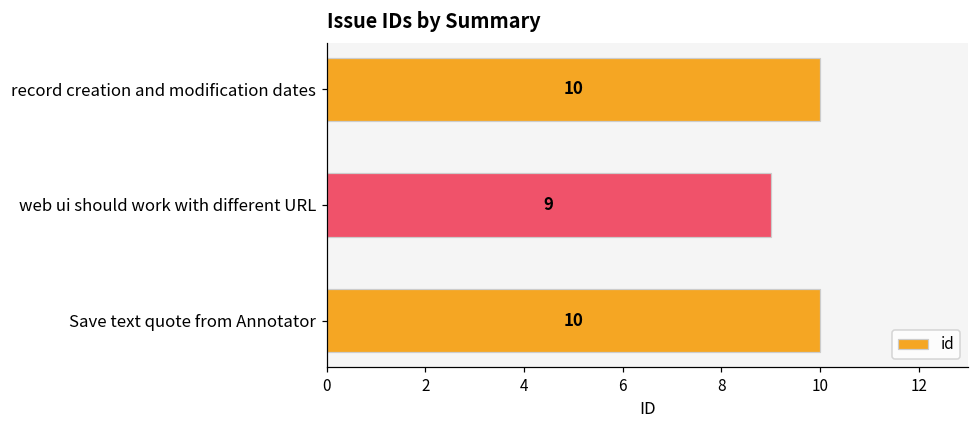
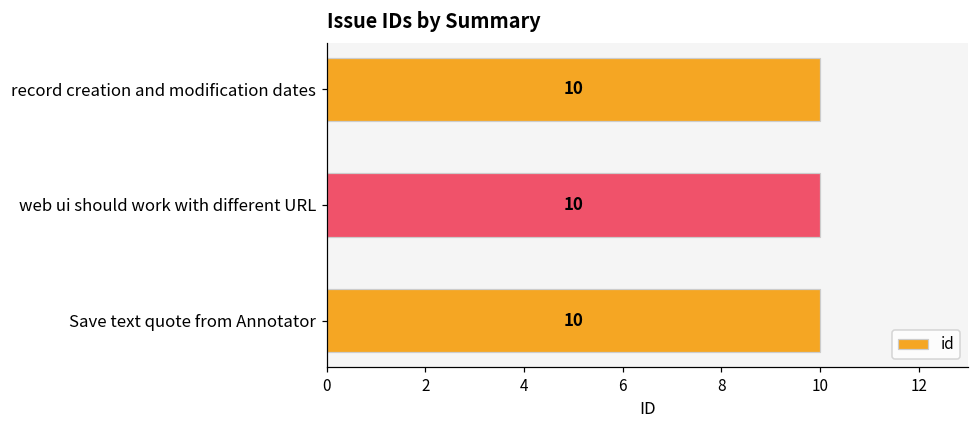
web ui should work with different URL: 9 -> 10
